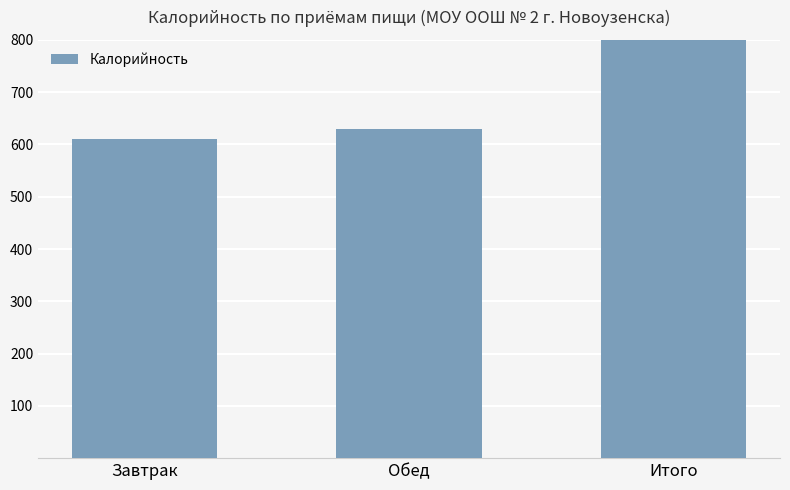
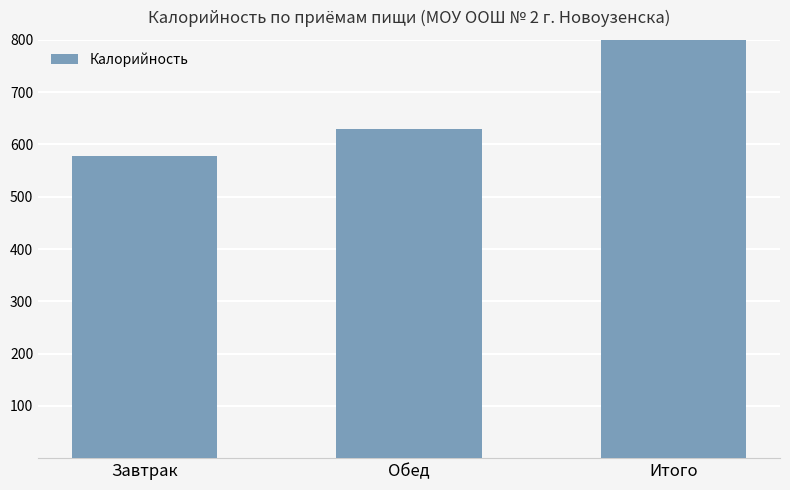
Завтрак: 610 -> 580
